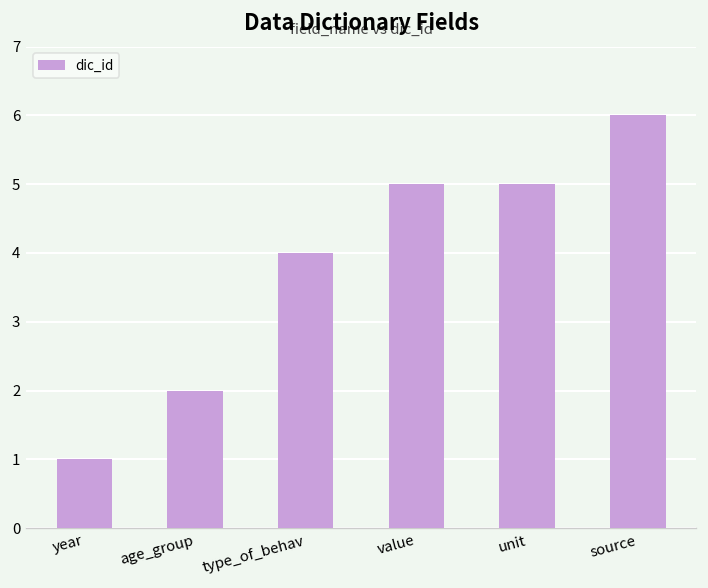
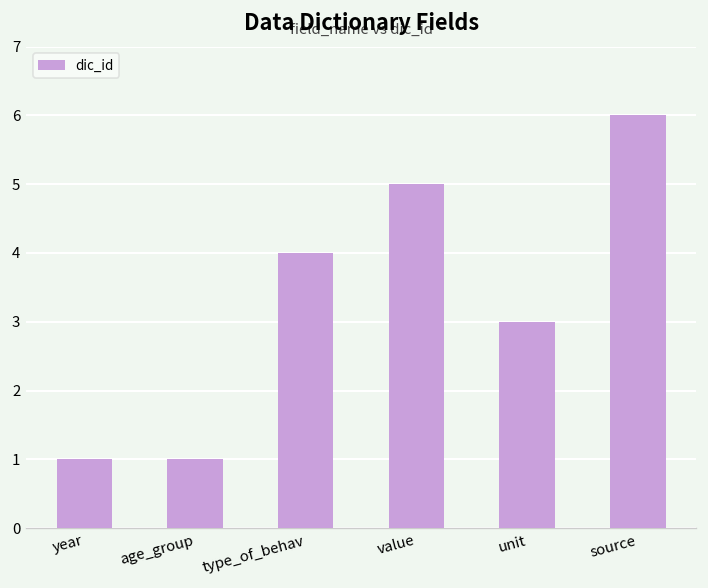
age_group: 2 -> 1
unit: 5 -> 3
